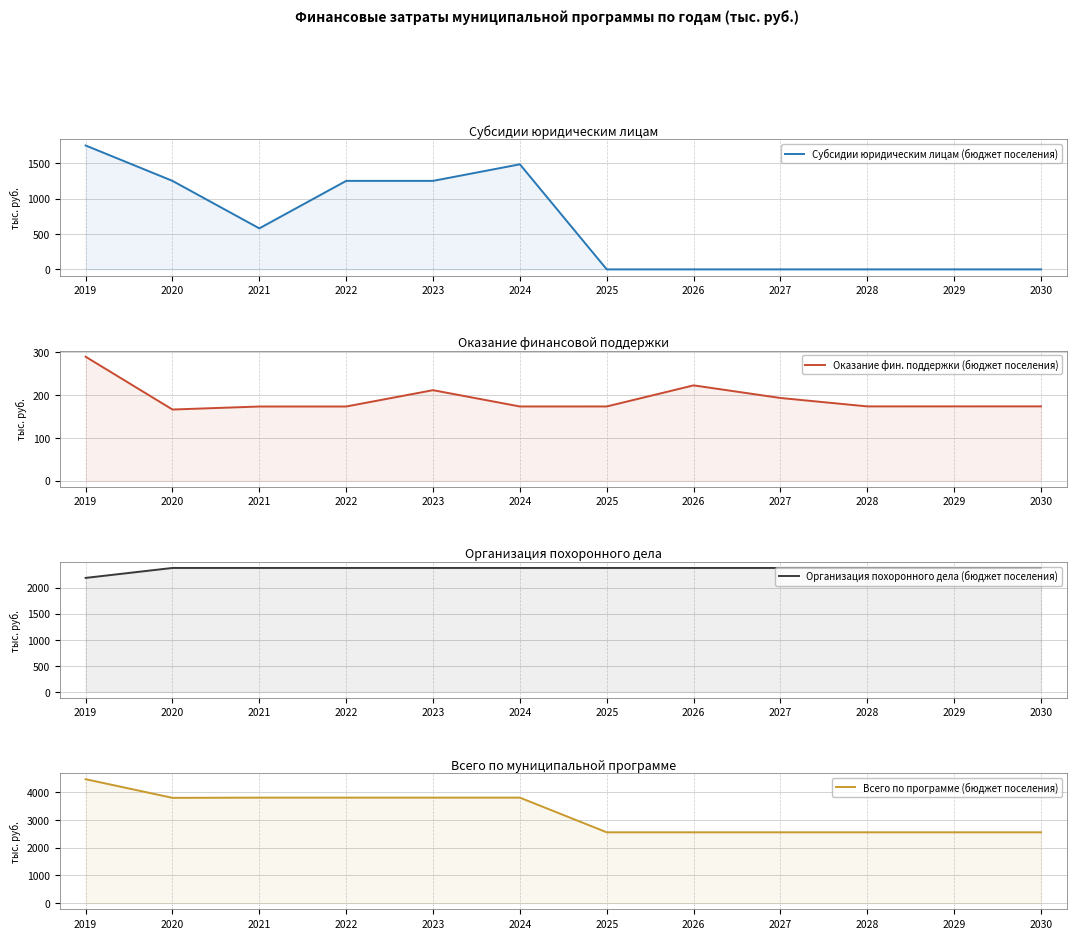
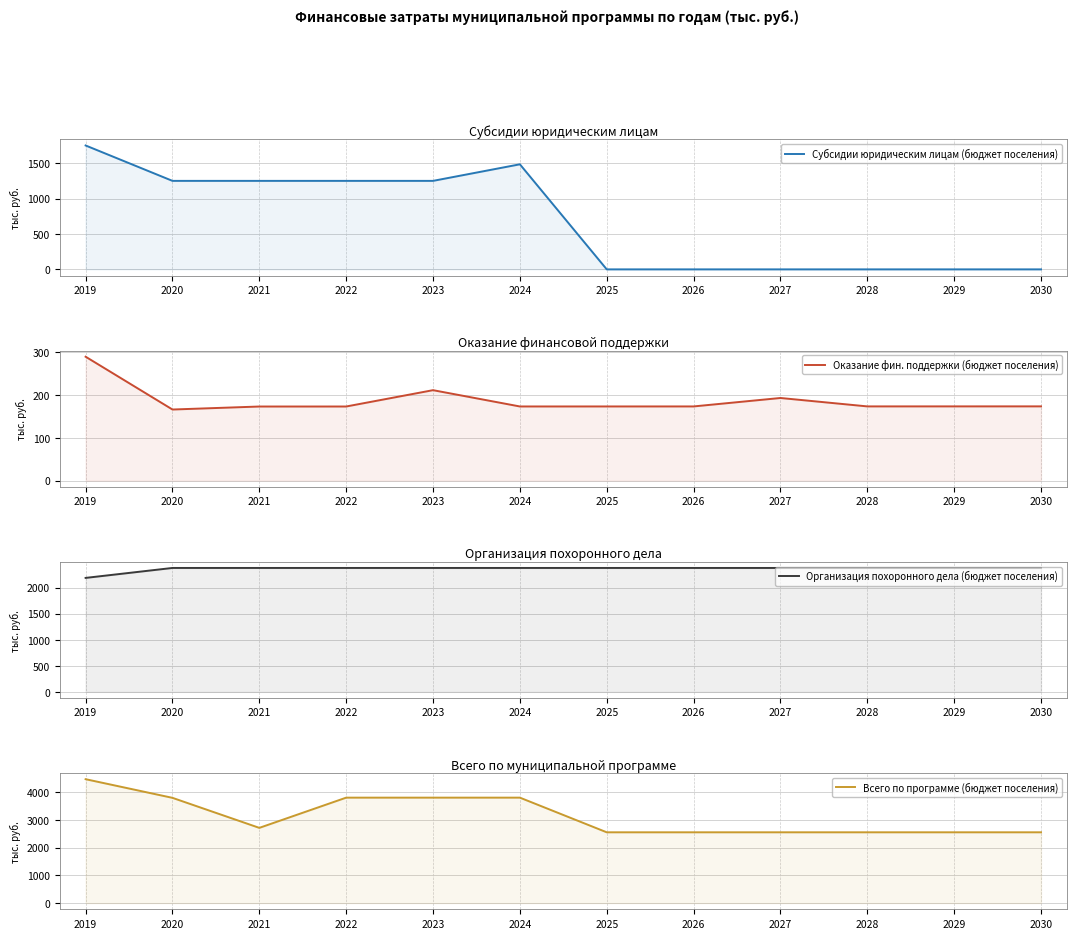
Субсидии юридическим лицам, 2021: 600 -> 1300
Оказание финансовой поддержки, 2026: 220 -> 170
Всего по муниципальной программе, 2021: 3800 -> 2700
